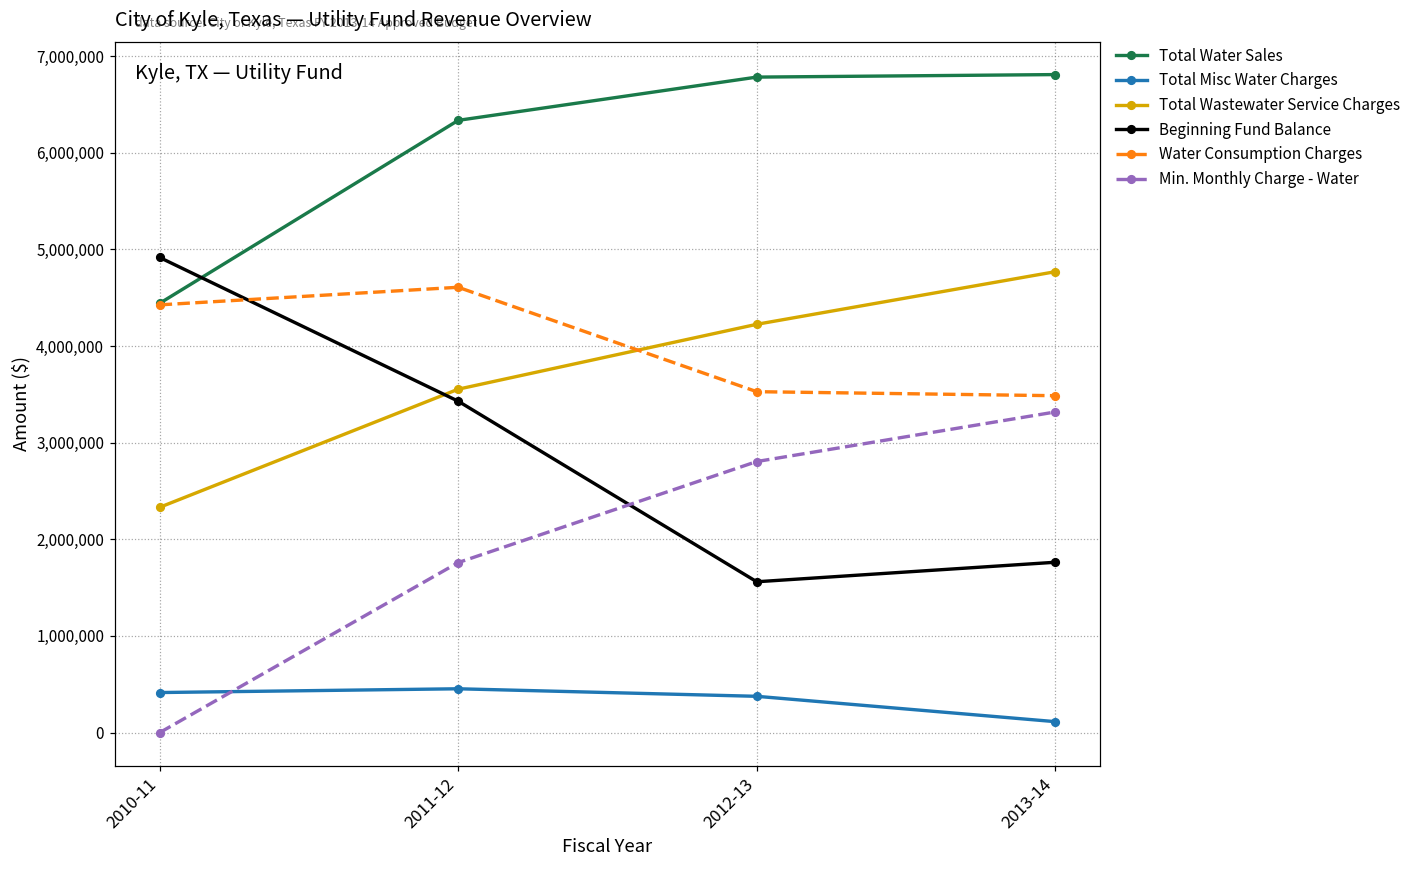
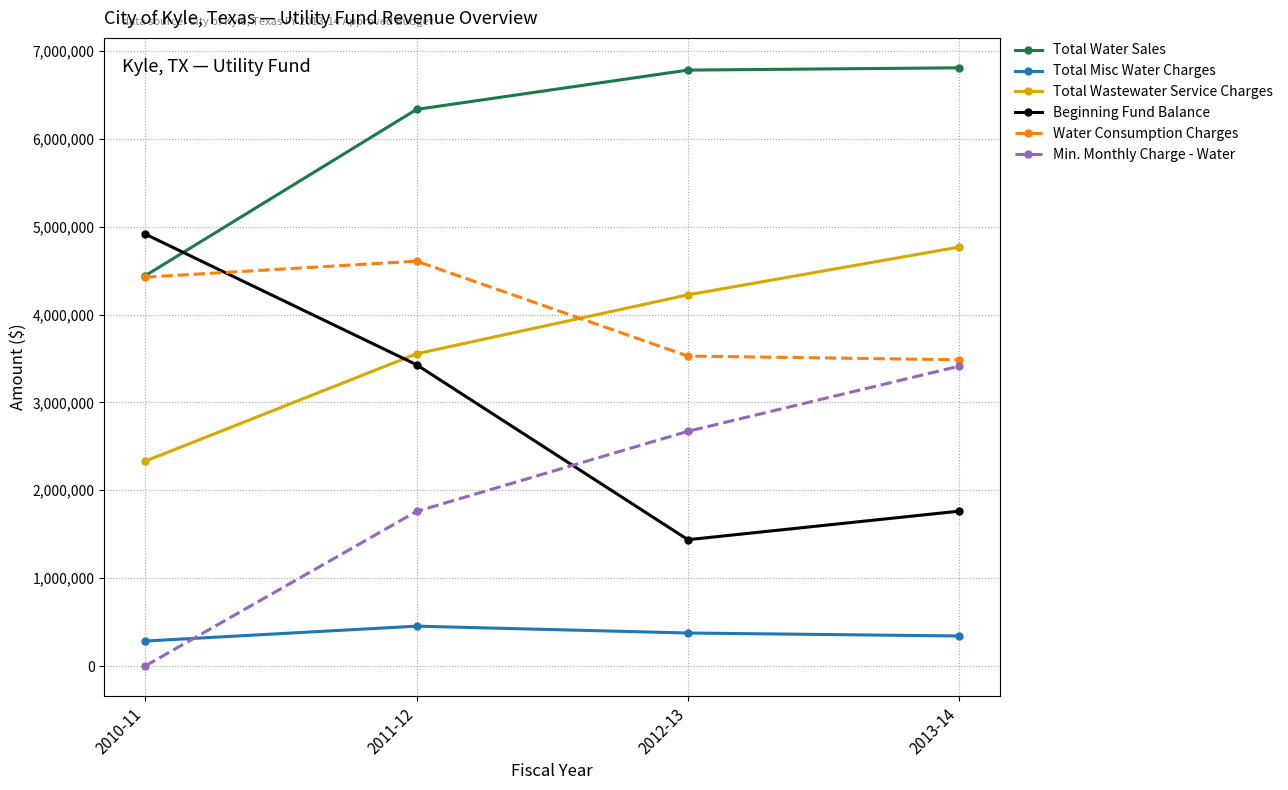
Total Misc Water Charges, 2010-11: 400,000 -> 300,000
Beginning Fund Balance, 2012-13: 1,600,000 -> 1,400,000
Min. Monthly Charge - Water, 2012-13: 2,800,000 -> 2,700,000
Total Misc Water Charges, 2013-14: 100,000 -> 300,000
Min. Monthly Charge - Water, 2013-14: 3,300,000 -> 3,400,000
